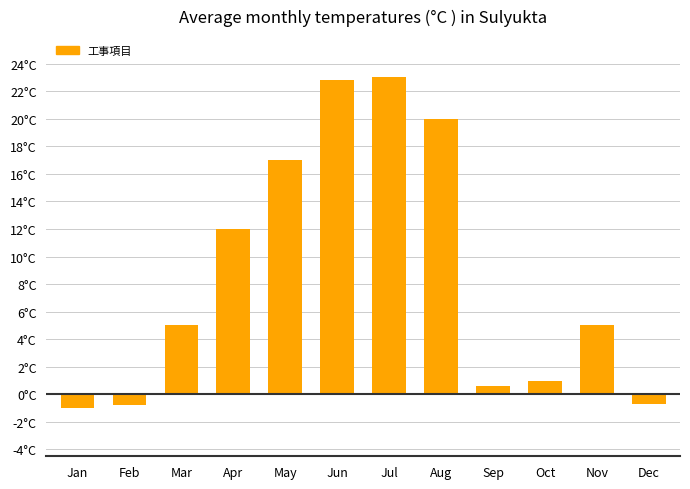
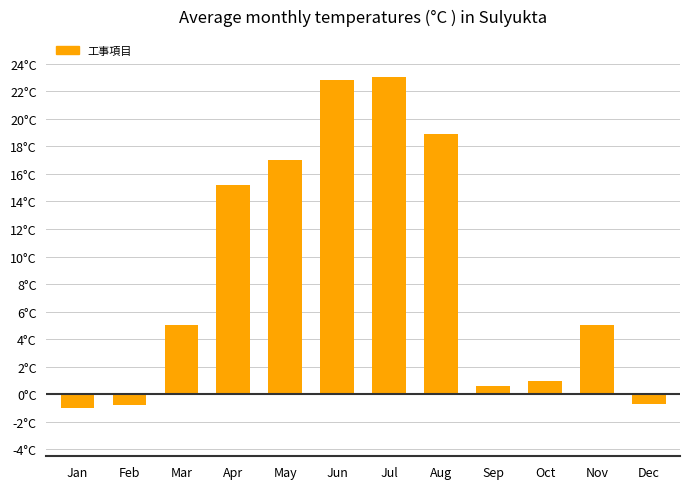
Apr: 12.0°C -> 15.2°C
Aug: 20.0°C -> 18.9°C
